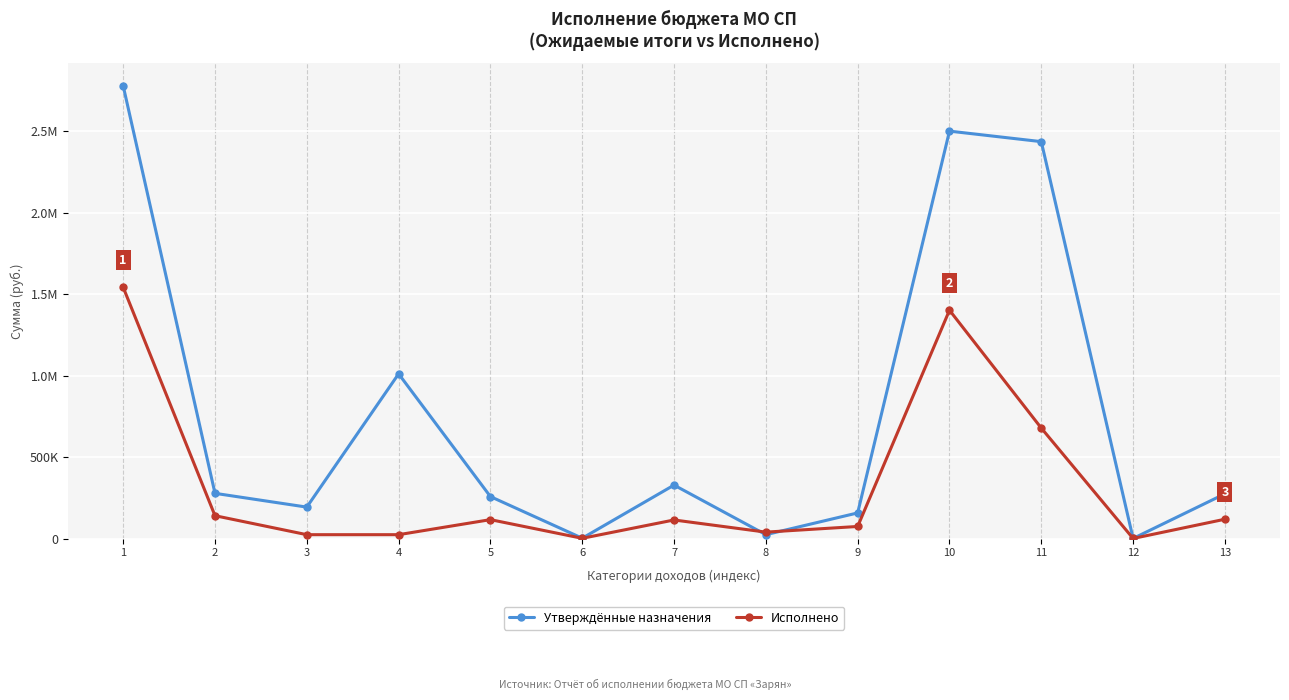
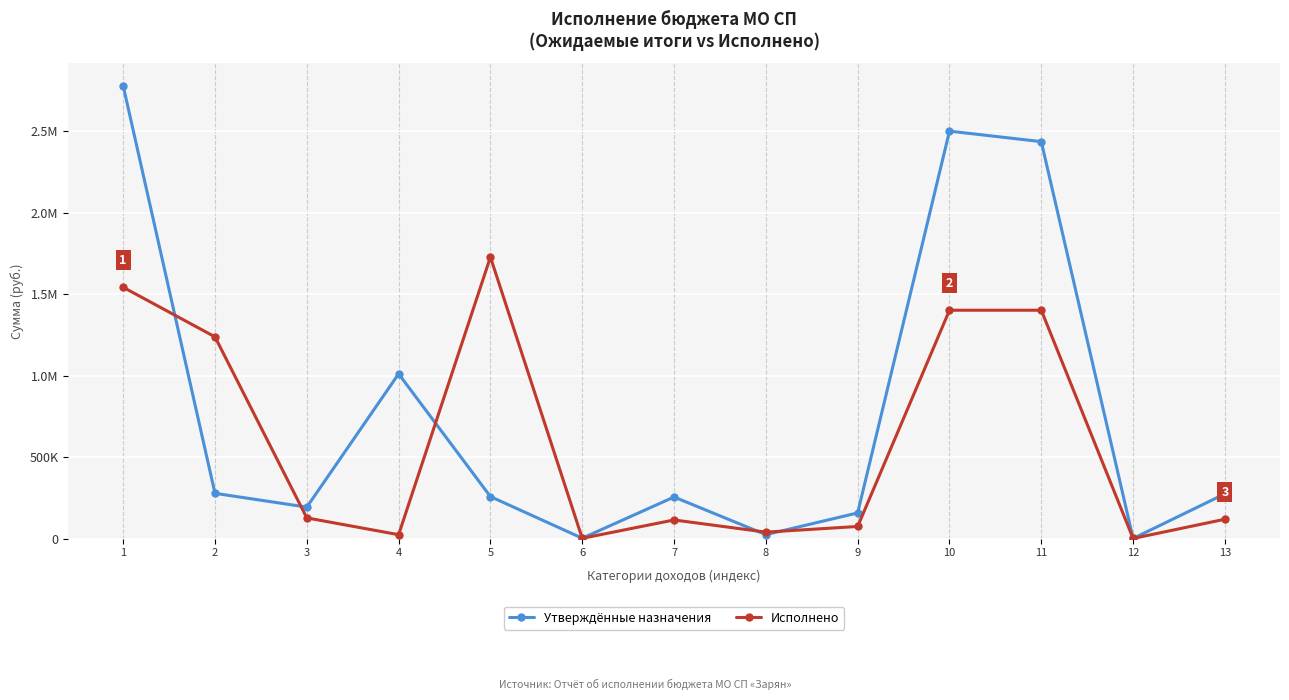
Исполнено, 2: 140000 -> 1240000
Исполнено, 3: 20000 -> 130000
Исполнено, 5: 120000 -> 1730000
Утверждённые назначения, 7: 330000 -> 260000
Исполнено, 11: 680000 -> 1400000
